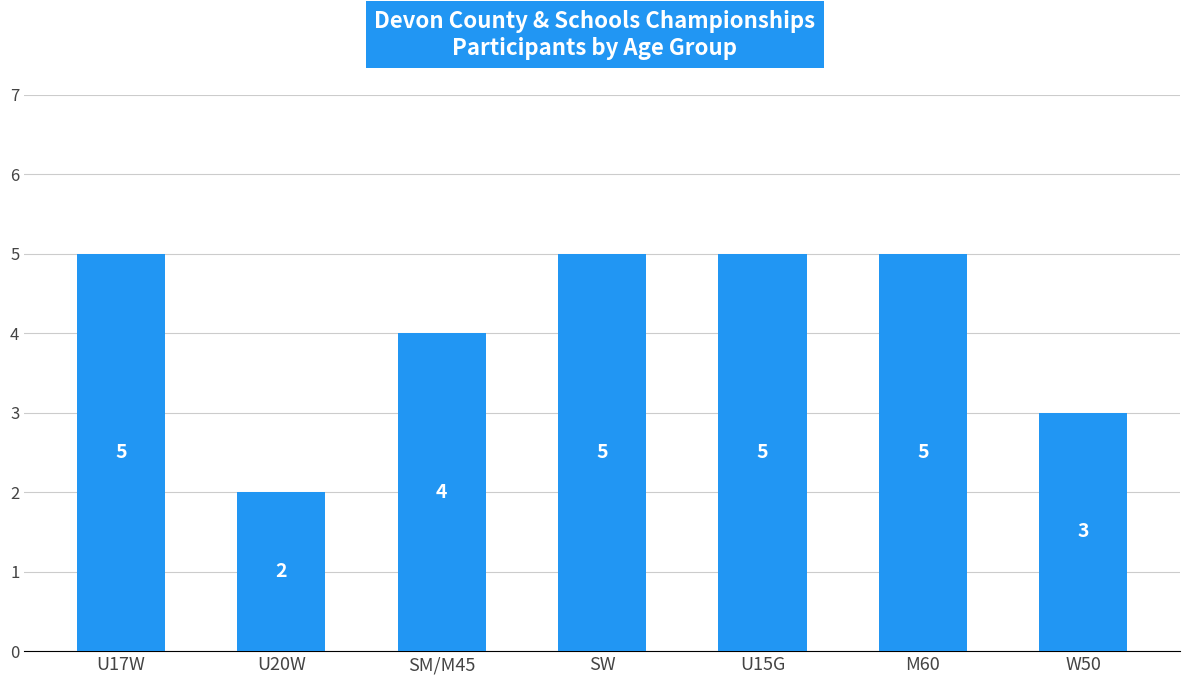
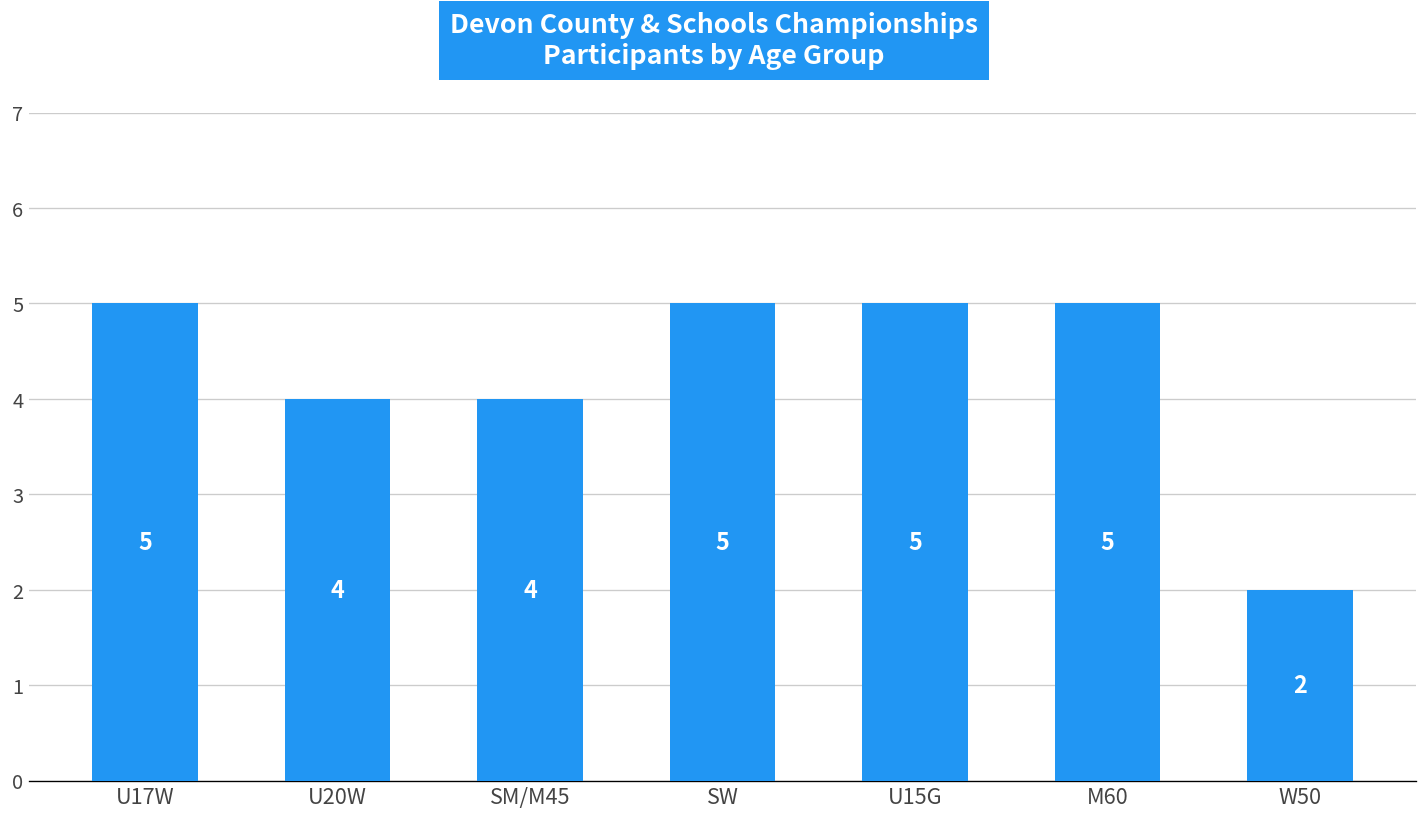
U20W: 2 -> 4
W50: 3 -> 2
